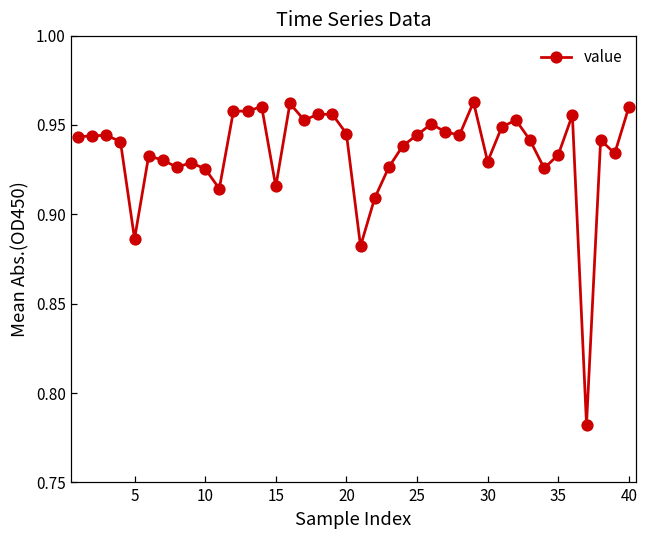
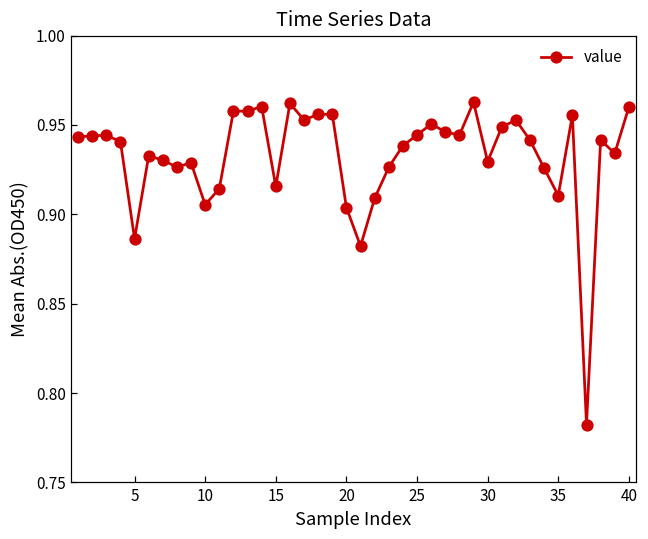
10: 0.925 -> 0.905
20: 0.945 -> 0.904
35: 0.933 -> 0.910
